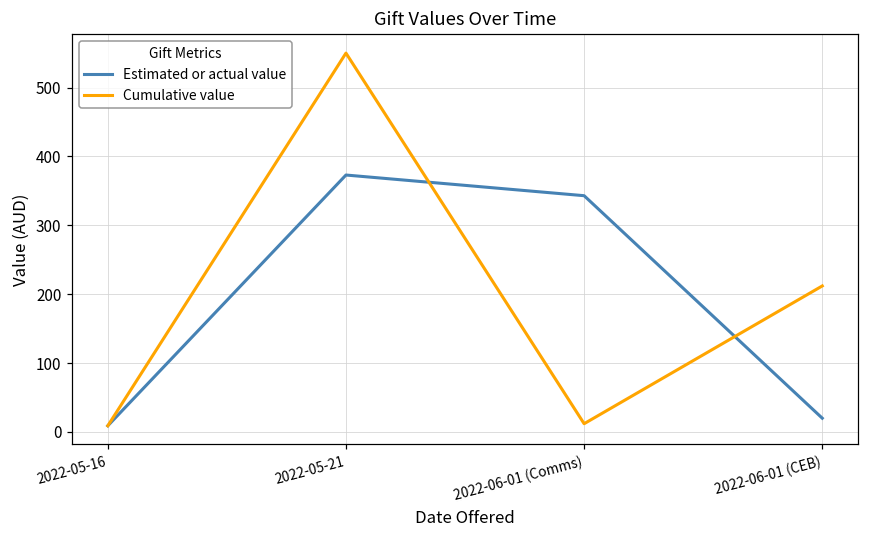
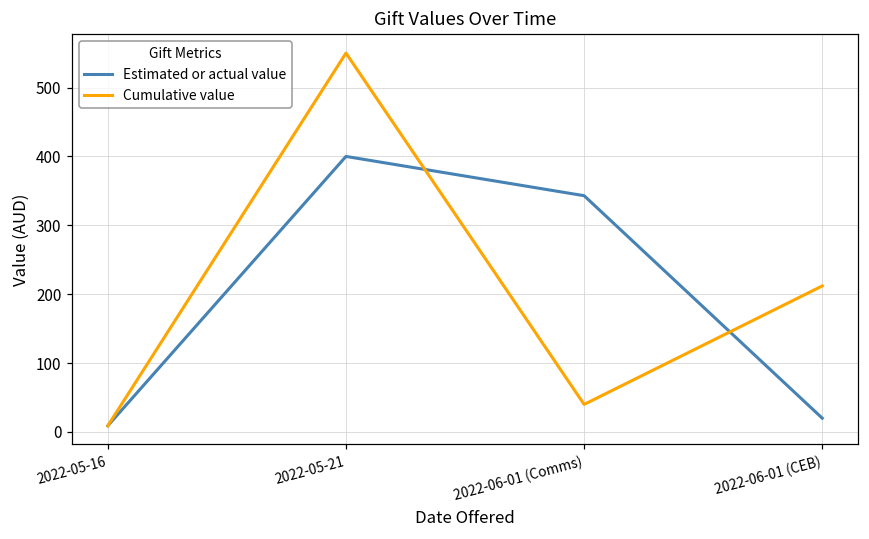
Estimated or actual value, 2022-05-21: 370 -> 400
Cumulative value, 2022-06-01 (Comms): 10 -> 40
